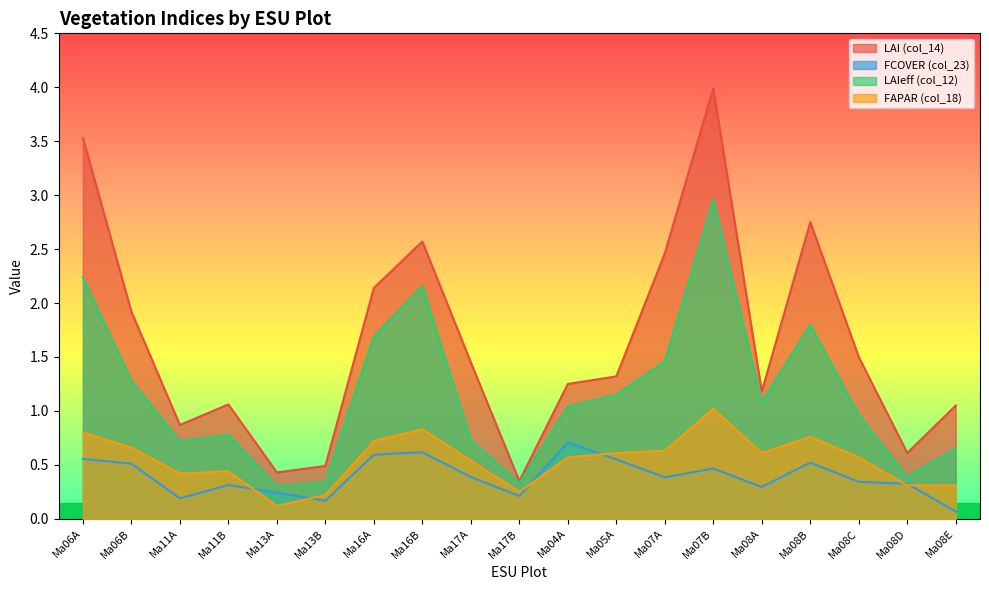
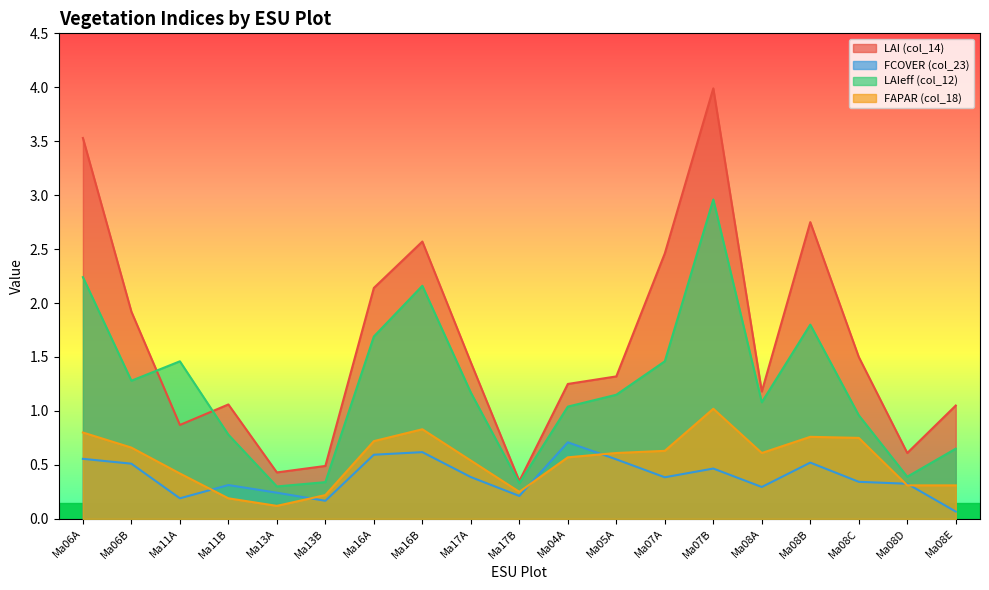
LAIeff (col_12), Ma11A: 0.72 -> 1.46
FAPAR (col_18), Ma11B: 0.44 -> 0.19
LAIeff (col_12), Ma17A: 0.73 -> 1.17
FAPAR (col_18), Ma08C: 0.57 -> 0.75
